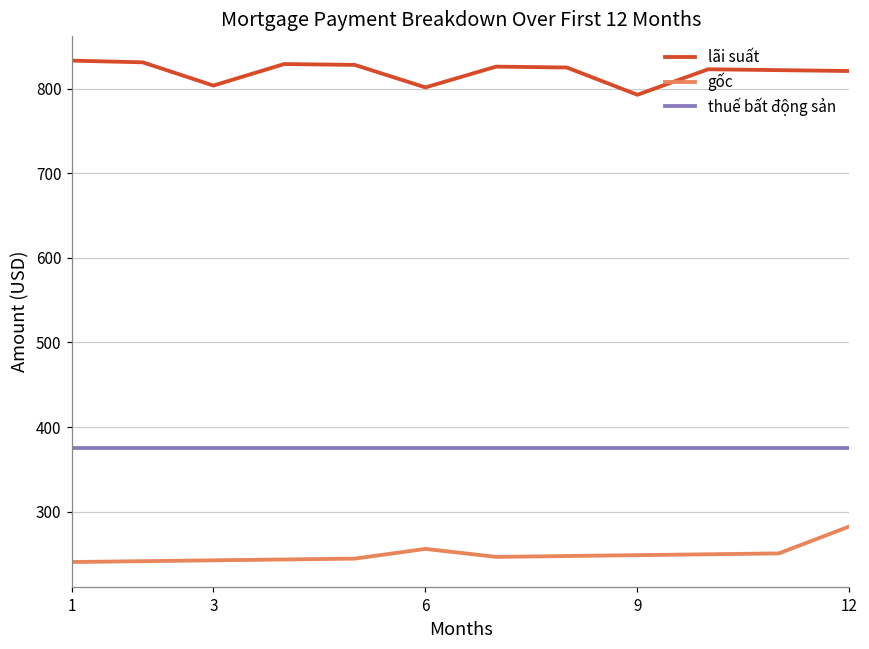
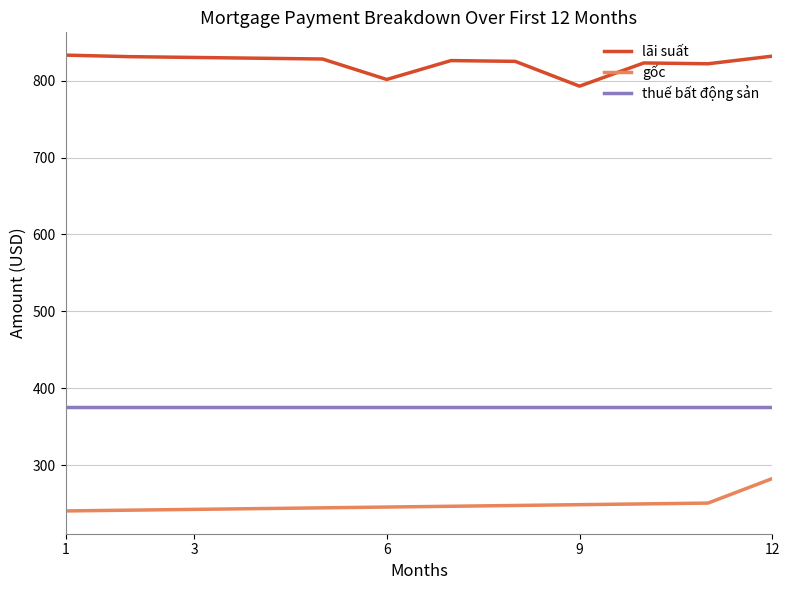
lãi suất, 3: 800 -> 830
gốc, 6: 260 -> 250
lãi suất, 12: 820 -> 830
